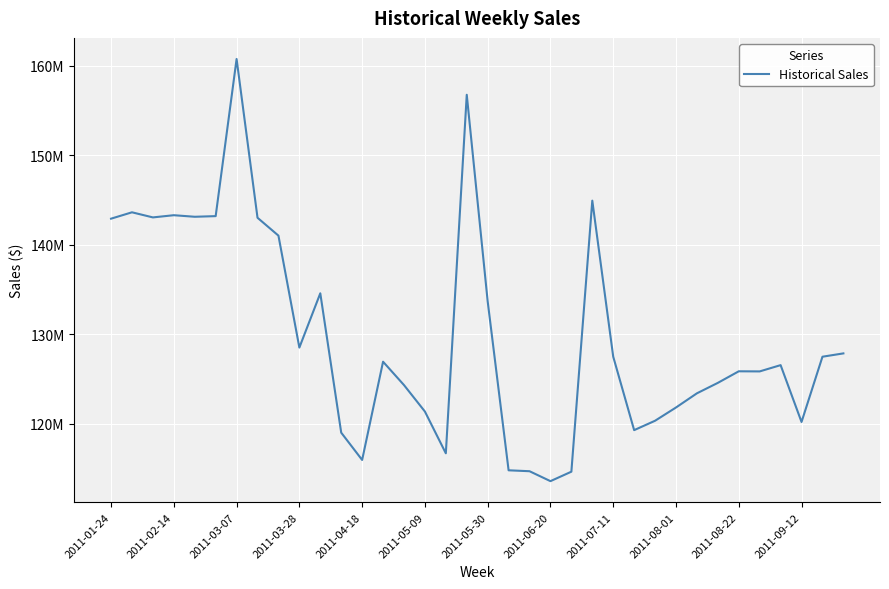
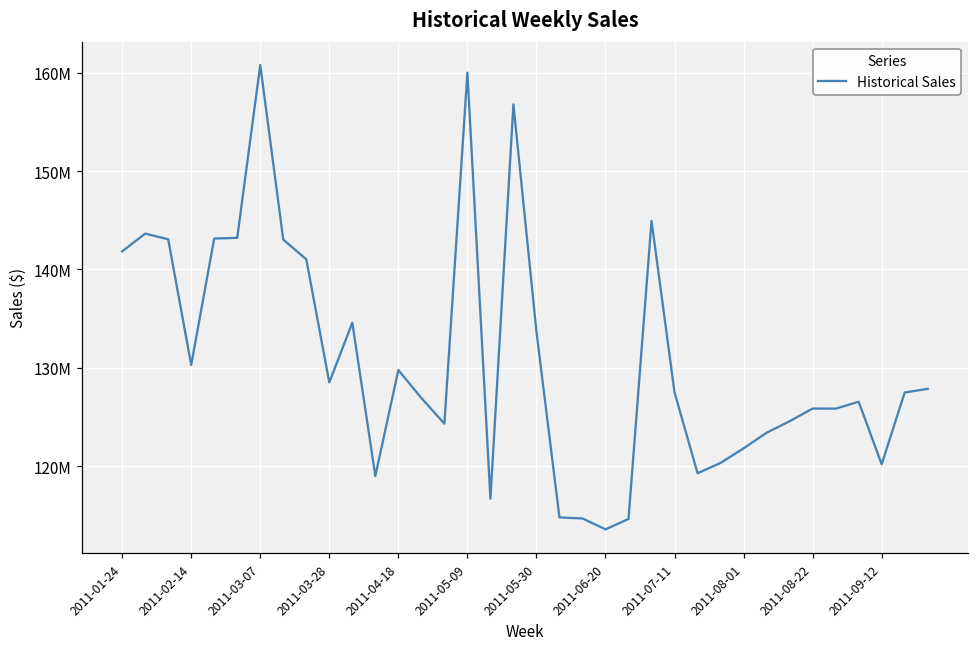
2011-01-24: 143000000 -> 142000000
2011-02-14: 143000000 -> 130000000
2011-04-18: 116000000 -> 130000000
2011-05-09: 121000000 -> 160000000
